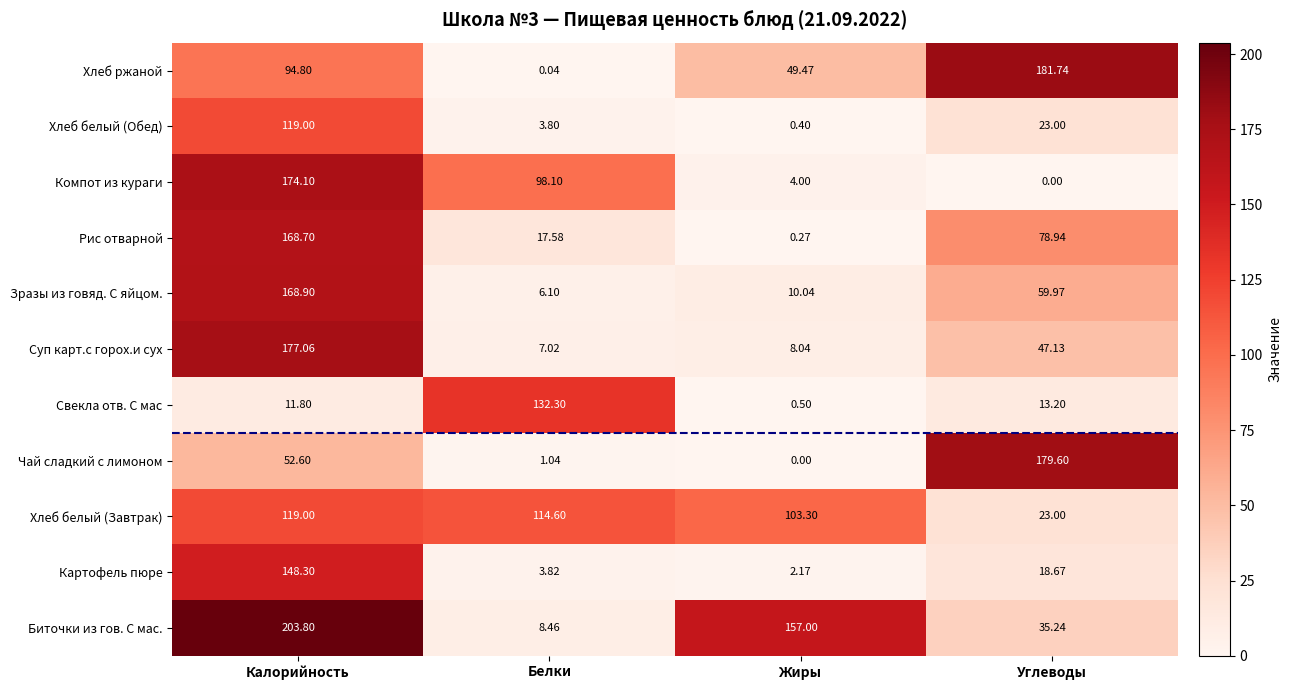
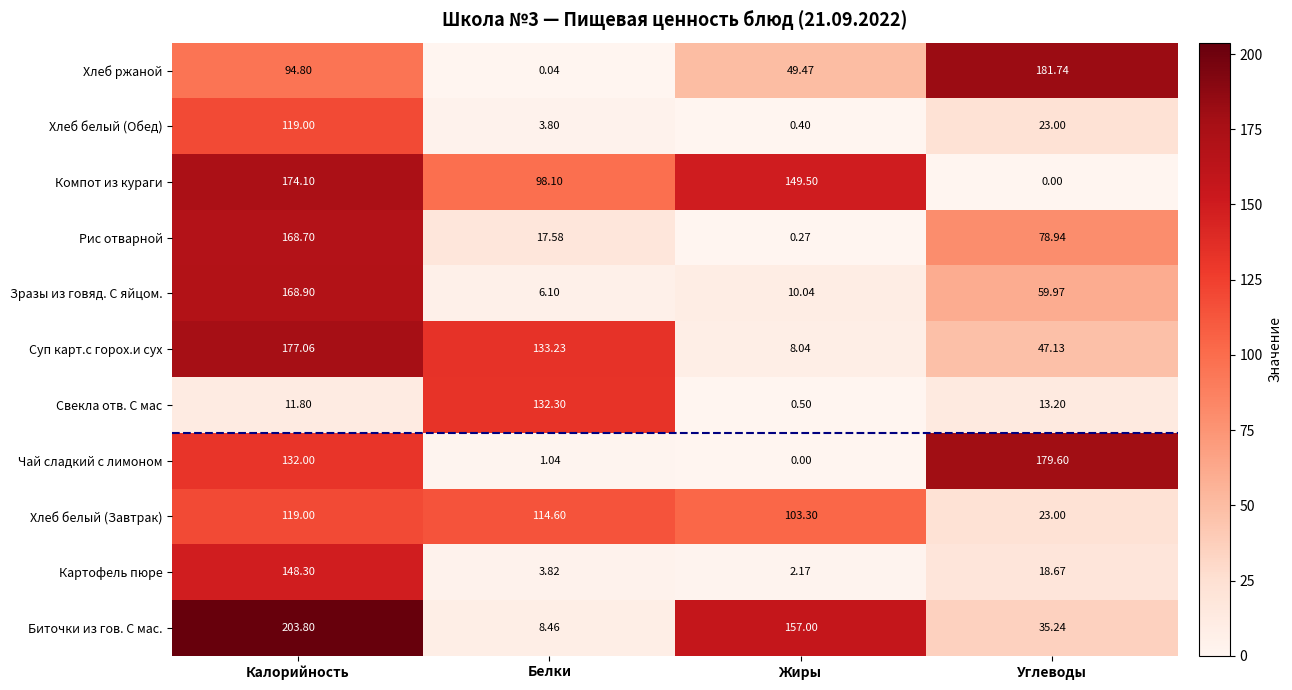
Компот из кураги, Жиры: 4.00 -> 149.50
Суп карт.с горох.и сух, Белки: 7.02 -> 133.23
Чай сладкий с лимоном, Калорийность: 52.60 -> 132.00
